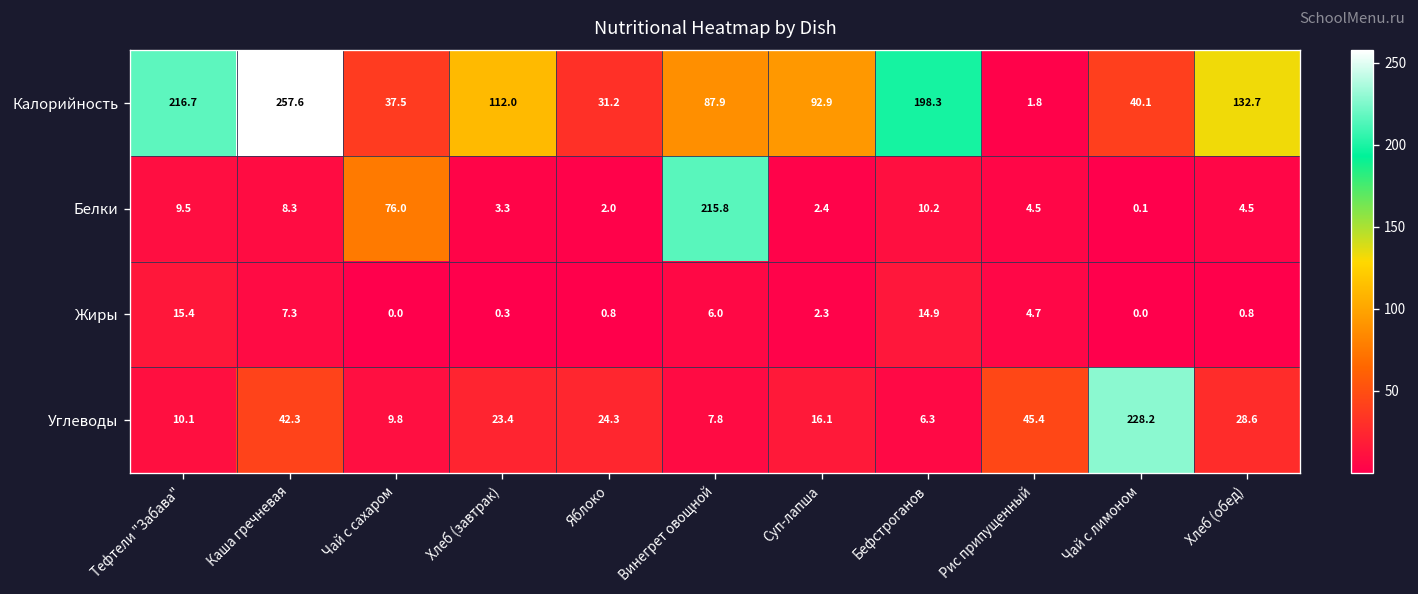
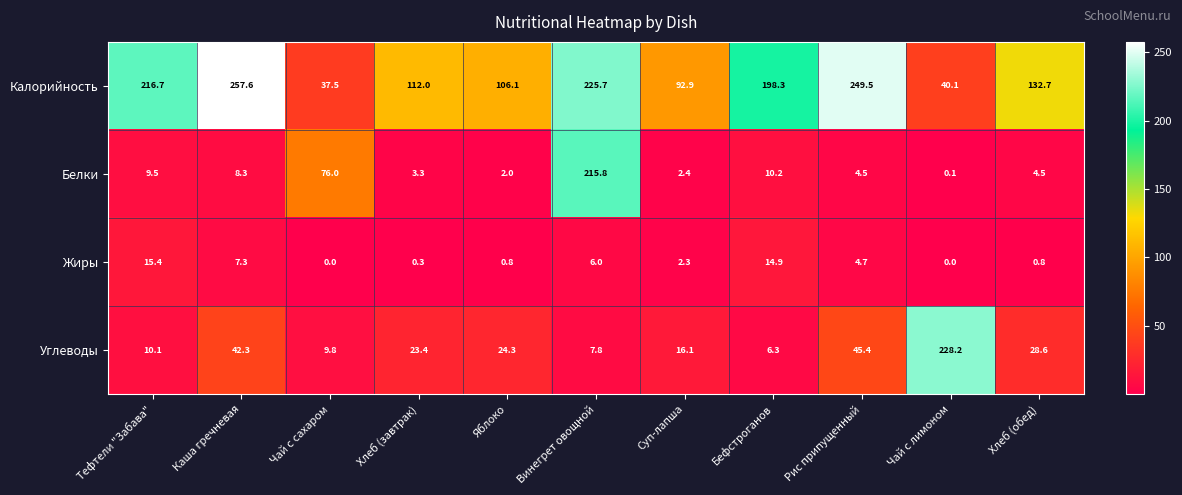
Калорийность, Яблоко: 31.2 -> 106.1
Калорийность, Винегрет овощной: 87.9 -> 225.7
Калорийность, Рис припущенный: 1.8 -> 249.5
